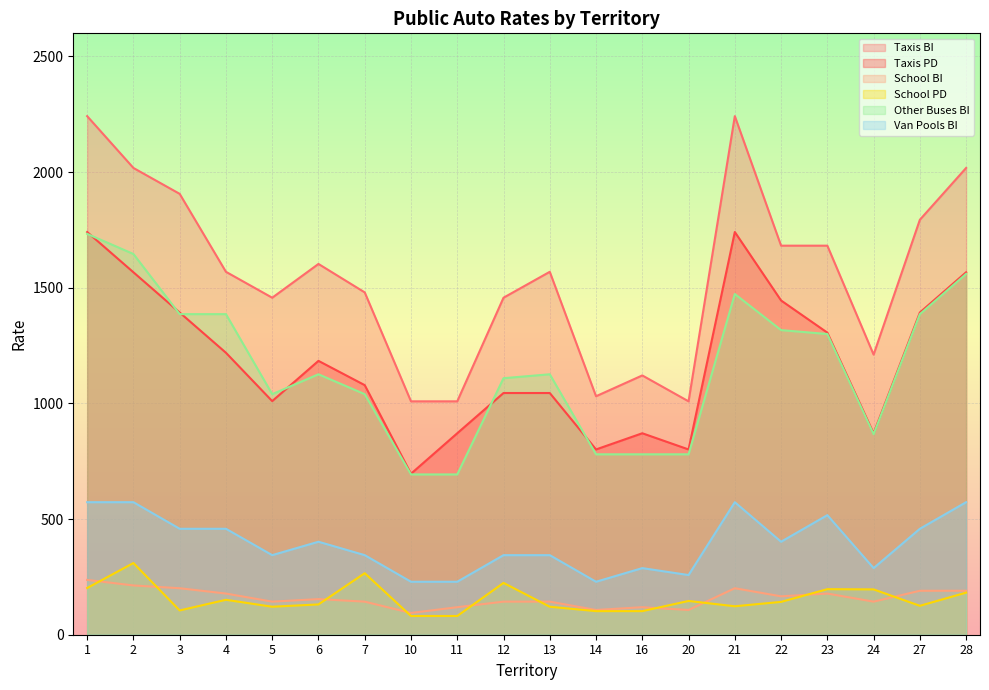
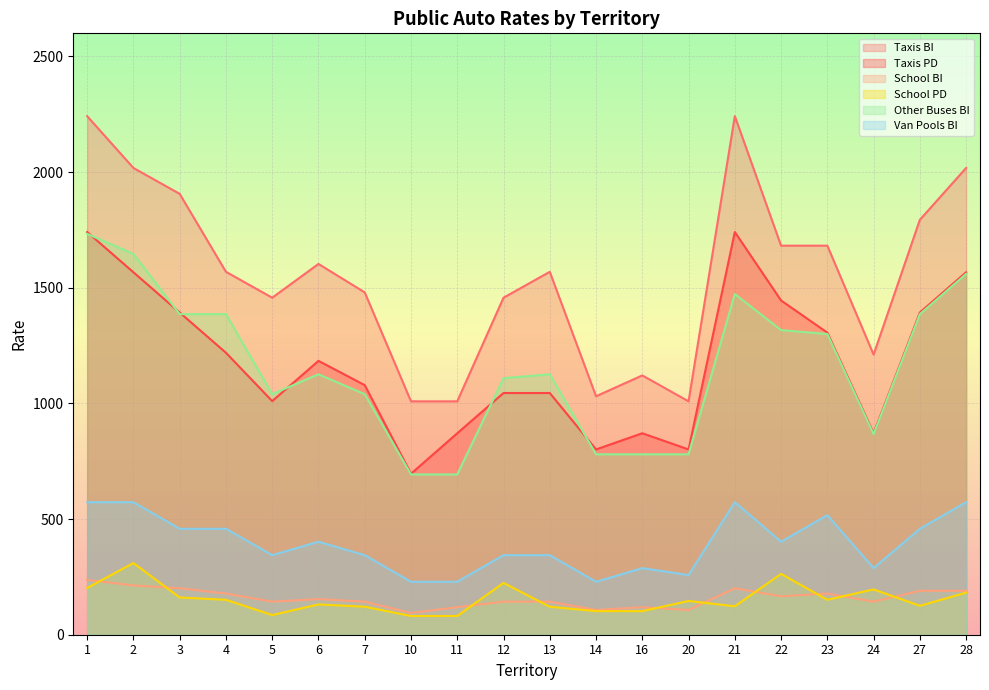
School PD, 3: 110 -> 160
School PD, 5: 120 -> 90
School PD, 7: 270 -> 120
School PD, 22: 140 -> 260
School PD, 23: 200 -> 150
